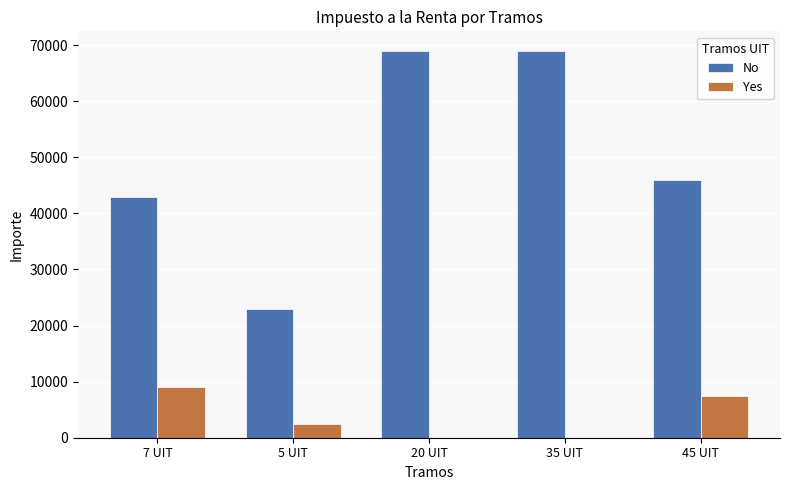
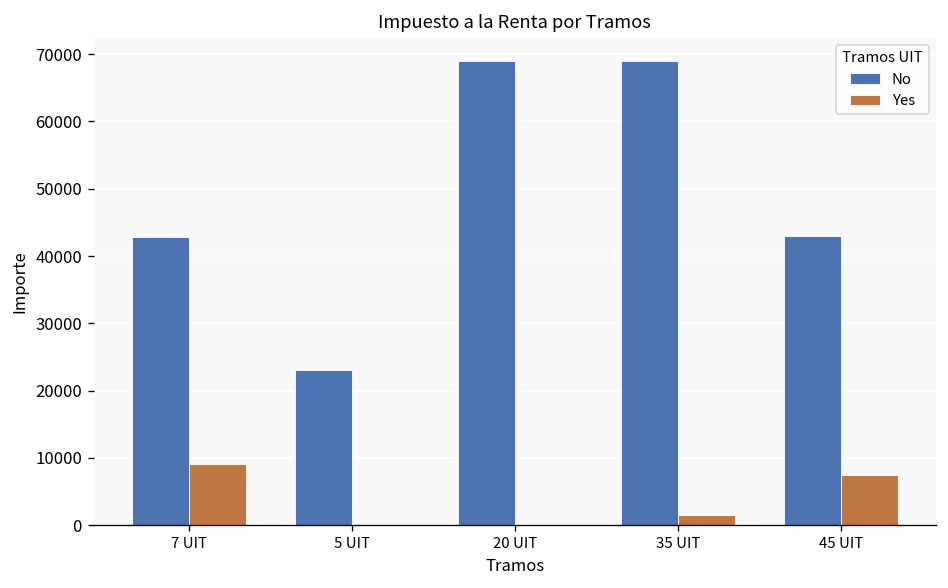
Yes, 5 UIT: 2000 -> 0
Yes, 35 UIT: 0 -> 1000
No, 45 UIT: 46000 -> 43000
